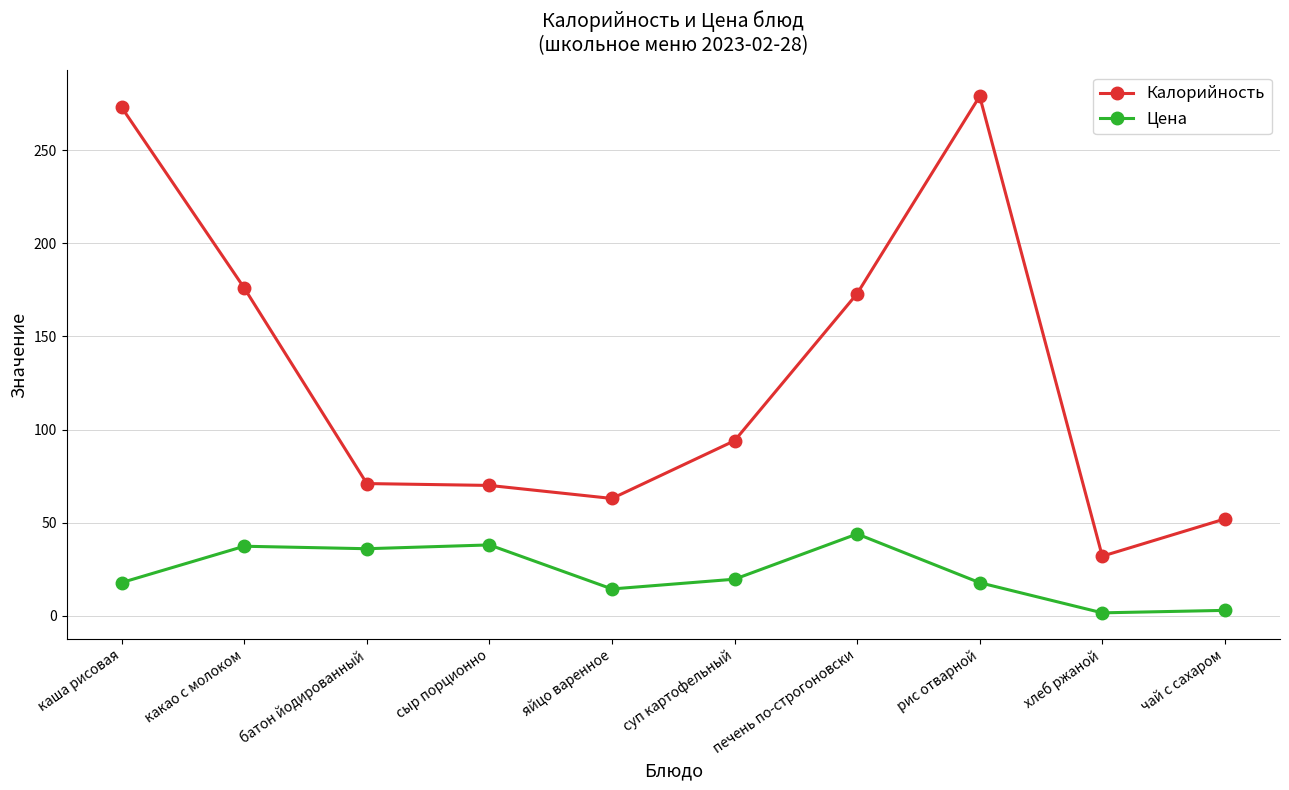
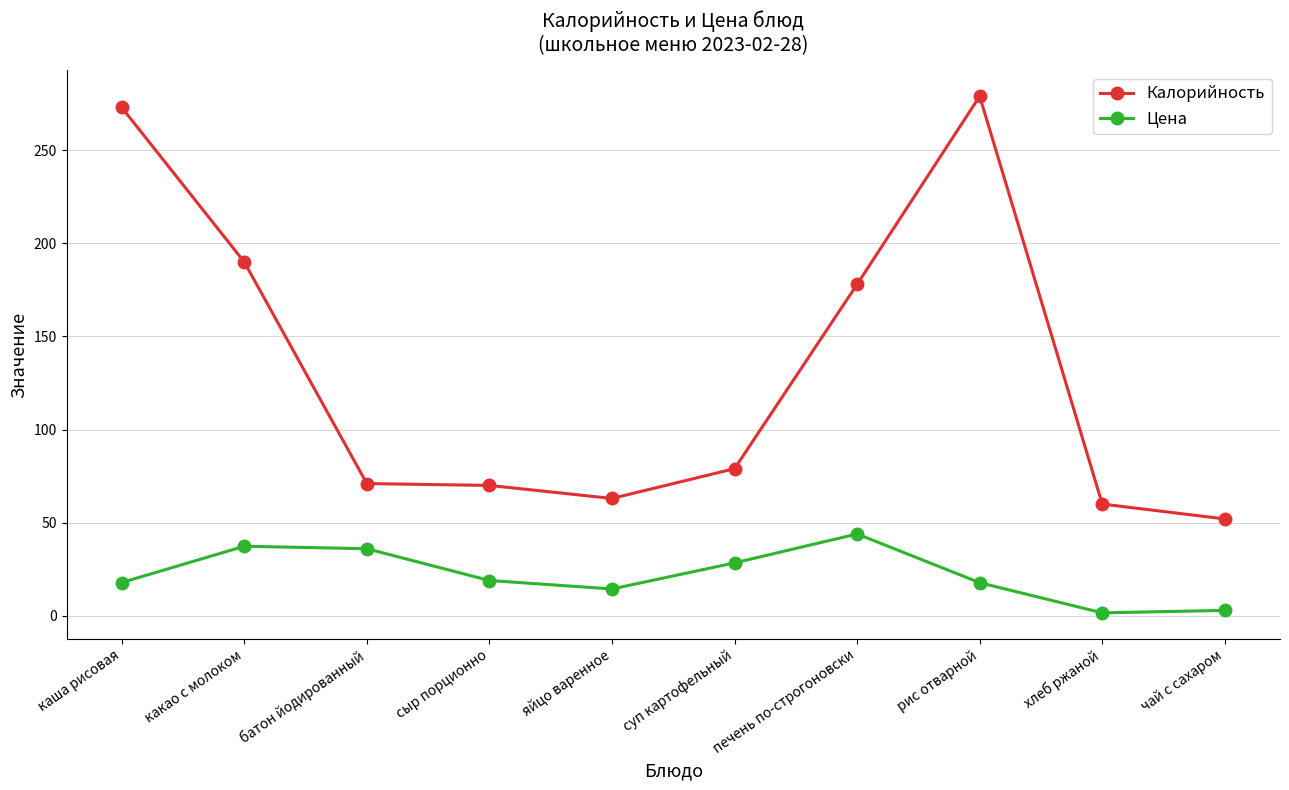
Калорийность, какао с молоком: 176 -> 190
Цена, сыр порционно: 38 -> 19
Калорийность, суп картофельный: 94 -> 79
Цена, суп картофельный: 20 -> 28
Калорийность, печень по-строгоновски: 173 -> 178
Калорийность, хлеб ржаной: 32 -> 60
